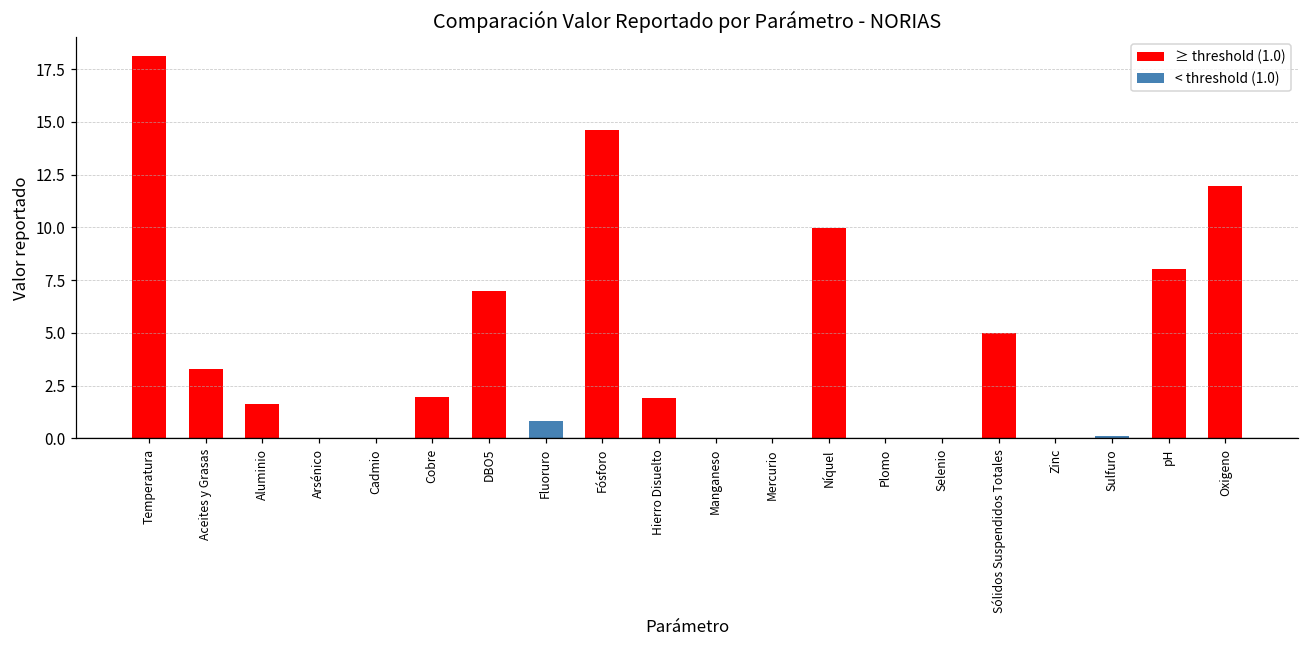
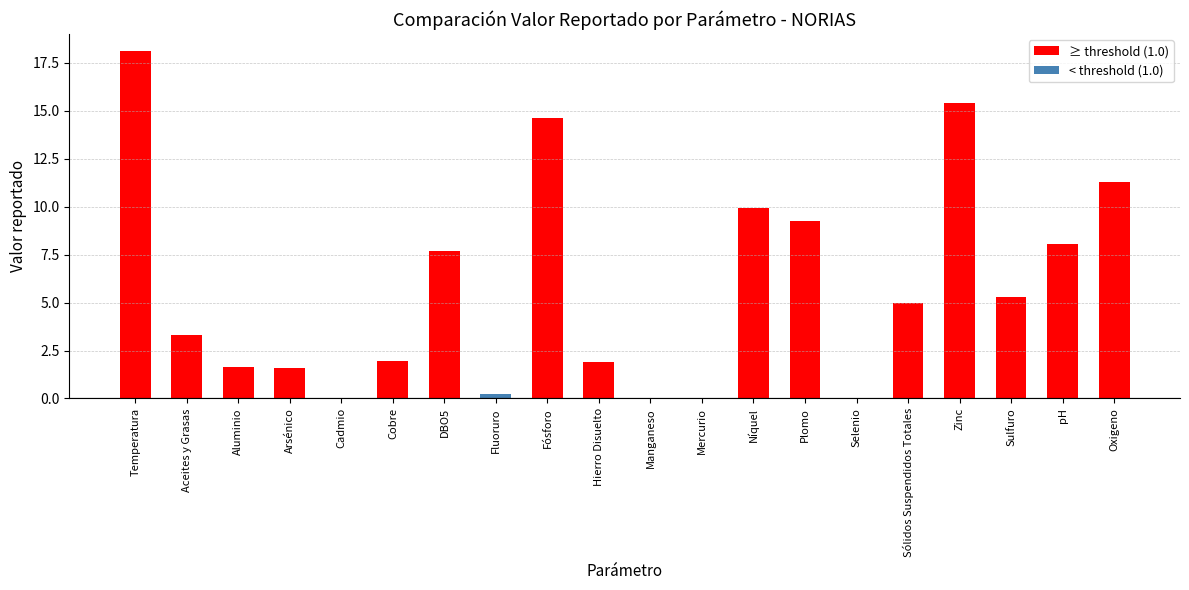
Arsénico: 0.0 -> 1.6
DBO5: 7.0 -> 7.7
Fluoruro: 0.8 -> 0.2
Plomo: 0.0 -> 9.3
Zinc: 0.0 -> 15.4
Sulfuro: 0.1 -> 5.3
Oxigeno: 12.0 -> 11.3
